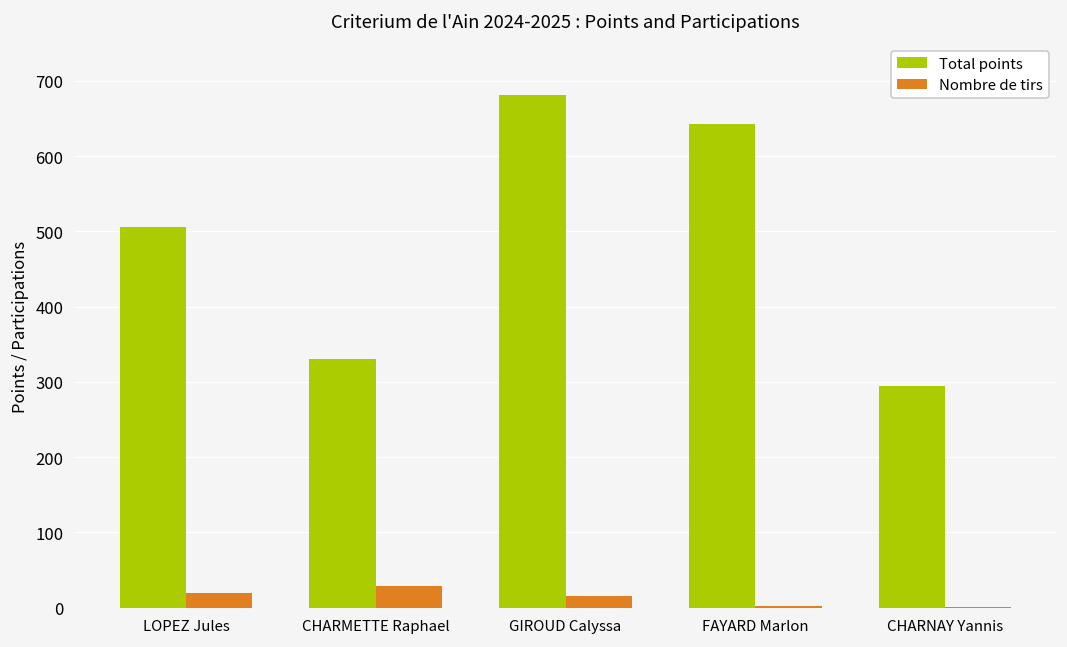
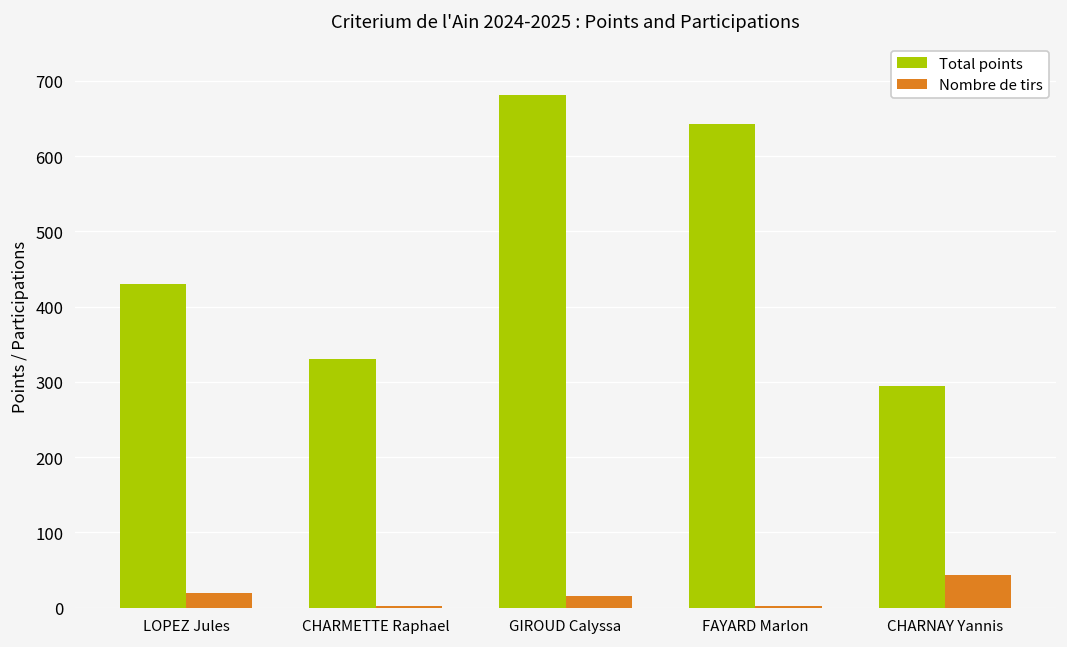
Total points, LOPEZ Jules: 510 -> 430
Nombre de tirs, CHARMETTE Raphael: 30 -> 0
Nombre de tirs, CHARNAY Yannis: 0 -> 40
